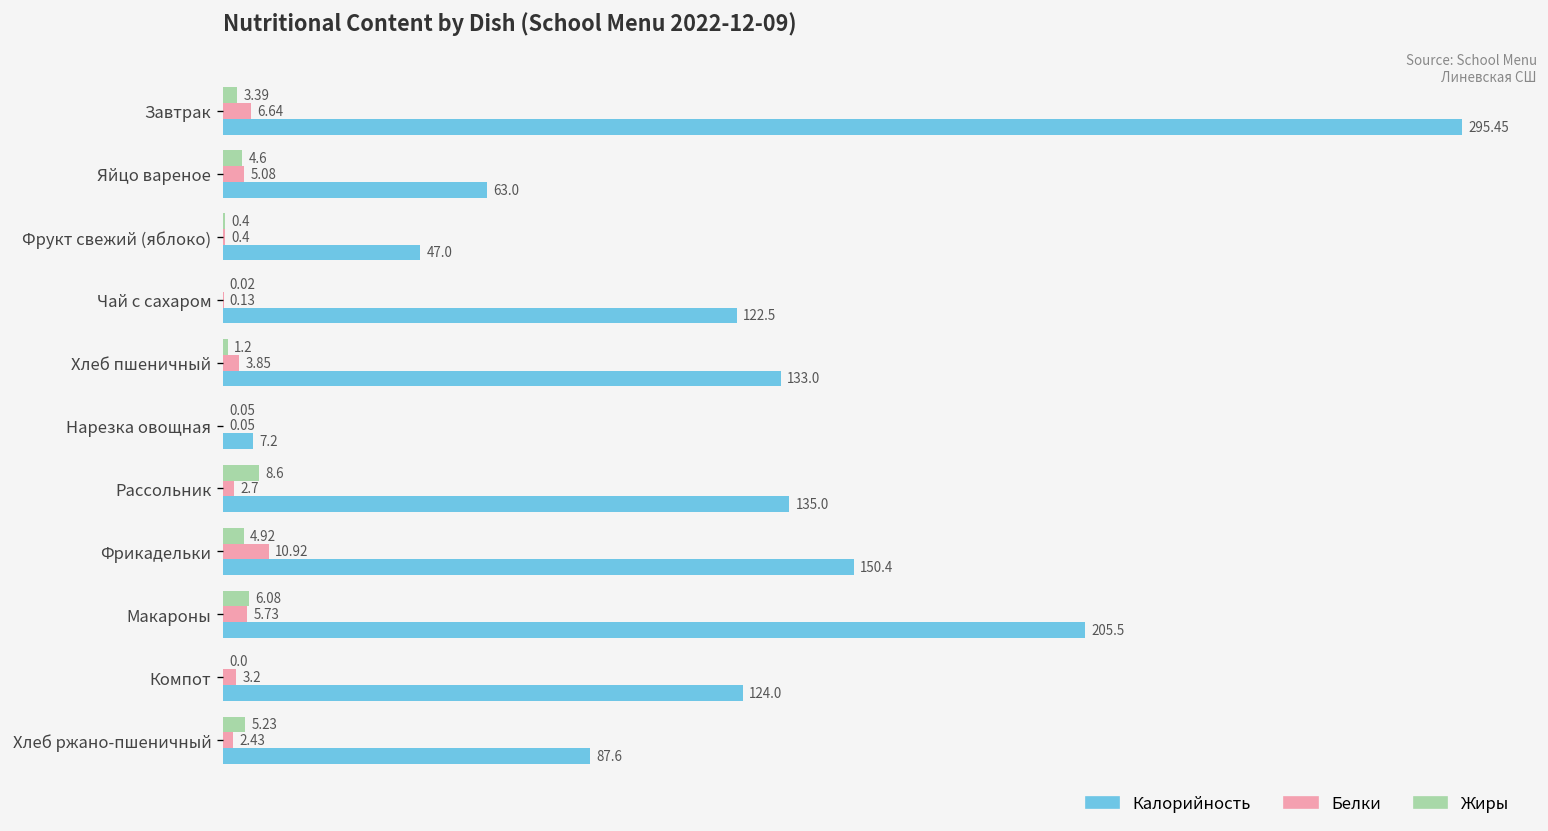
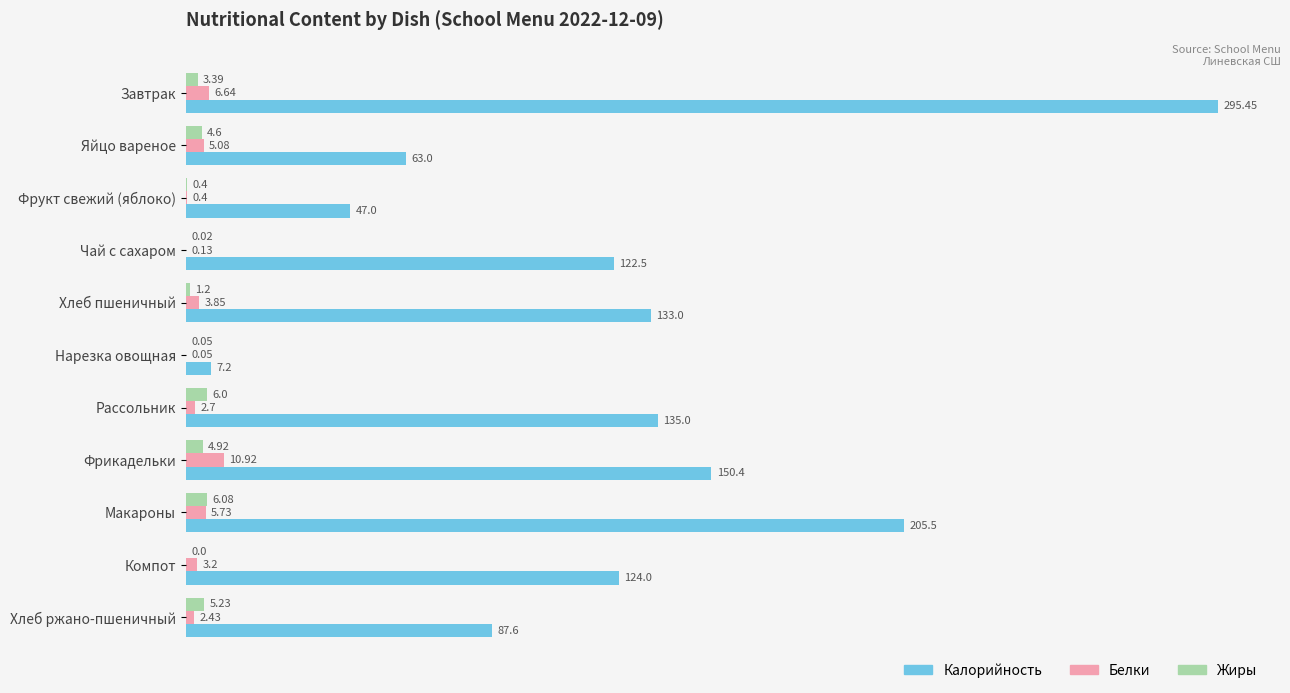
Жиры, Рассольник: 8.6 -> 6.0
